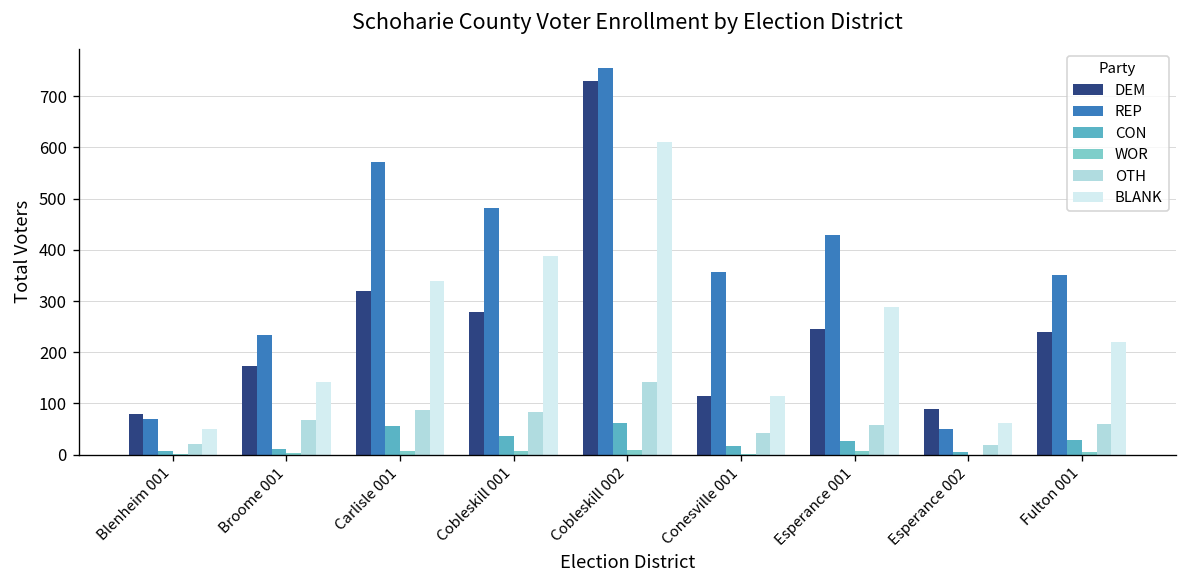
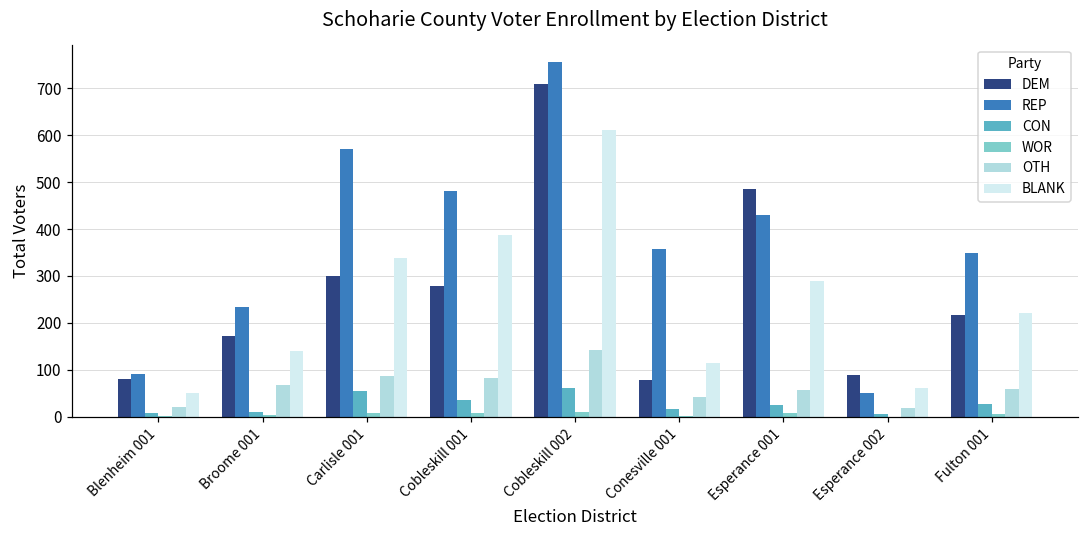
REP, Blenheim 001: 70 -> 90
DEM, Carlisle 001: 320 -> 300
DEM, Cobleskill 002: 730 -> 710
DEM, Conesville 001: 110 -> 80
DEM, Esperance 001: 250 -> 490
DEM, Fulton 001: 240 -> 220
